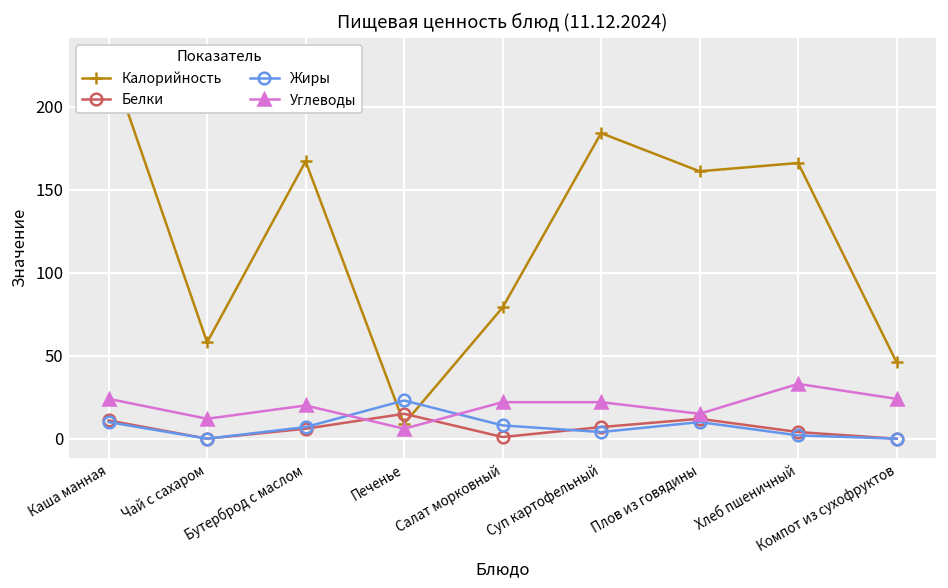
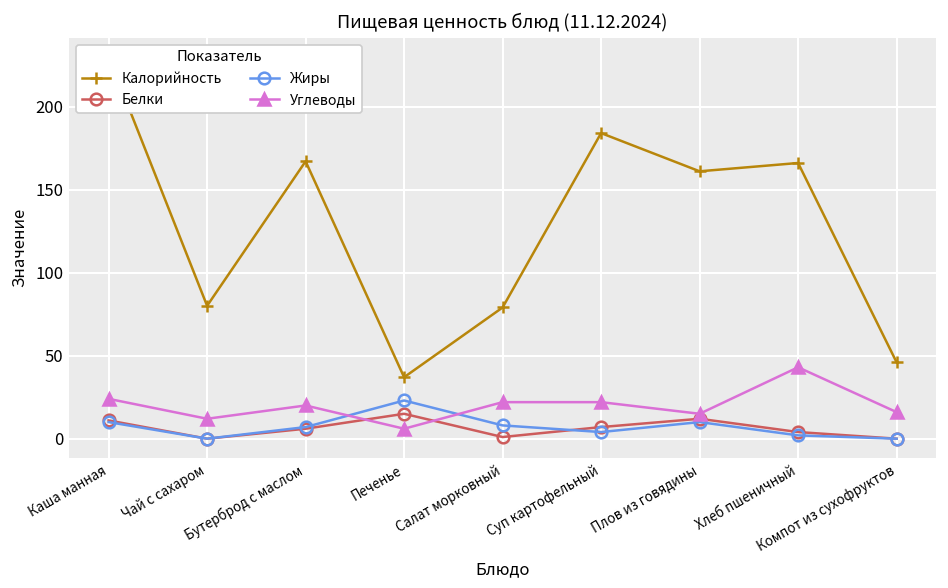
Калорийность, Чай с сахаром: 58 -> 80
Калорийность, Печенье: 9 -> 37
Углеводы, Хлеб пшеничный: 33 -> 43
Углеводы, Компот из сухофруктов: 24 -> 16
